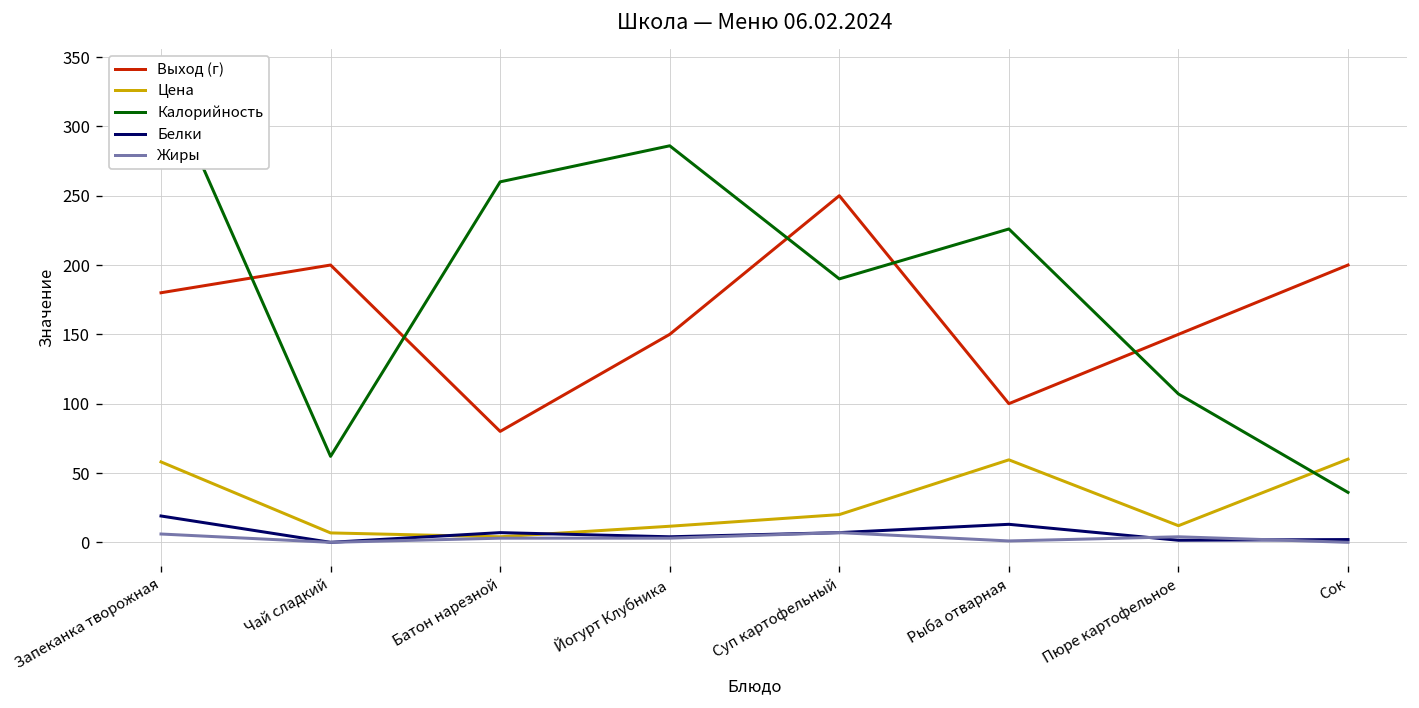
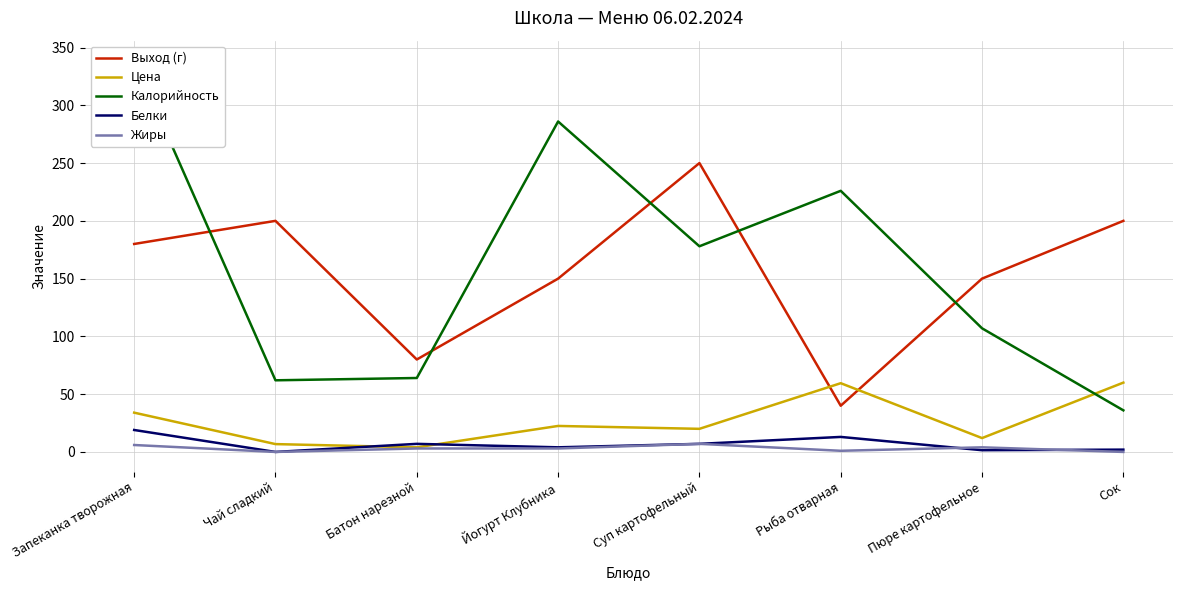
Цена, Запеканка творожная: 58 -> 34
Калорийность, Батон нарезной: 260 -> 64
Цена, Йогурт Клубника: 12 -> 23
Калорийность, Суп картофельный: 190 -> 178
Выход (г), Рыба отварная: 100 -> 40
